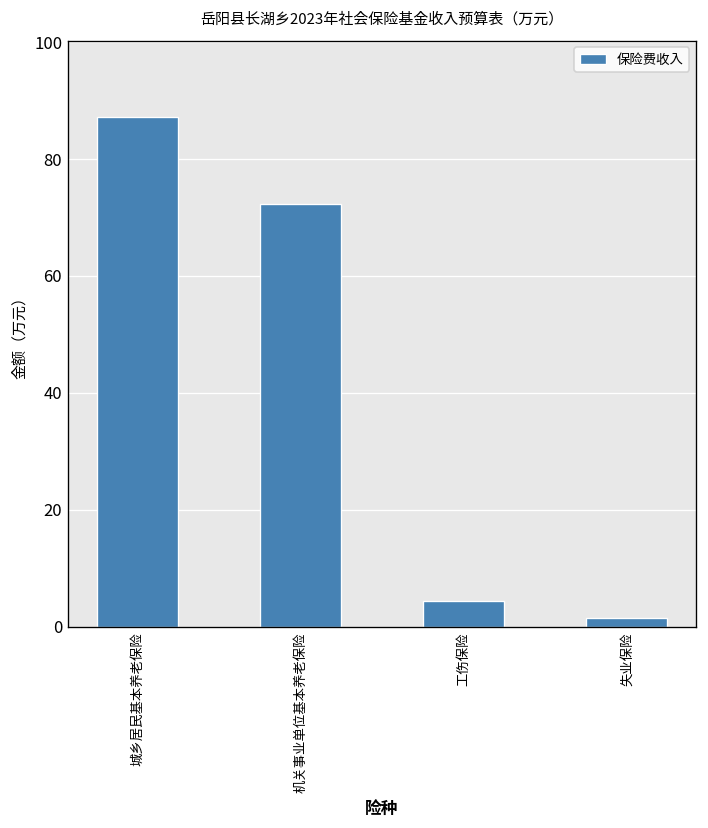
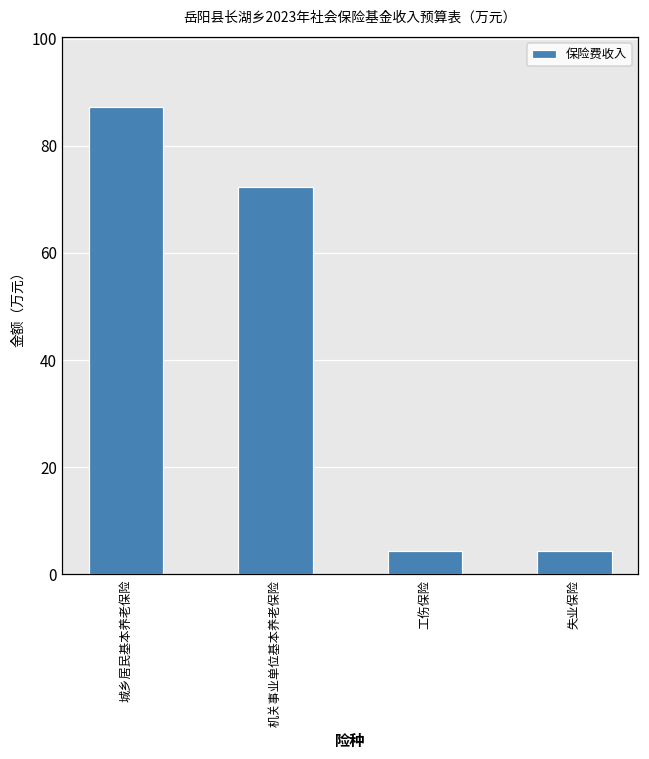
失业保险: 1 -> 4
